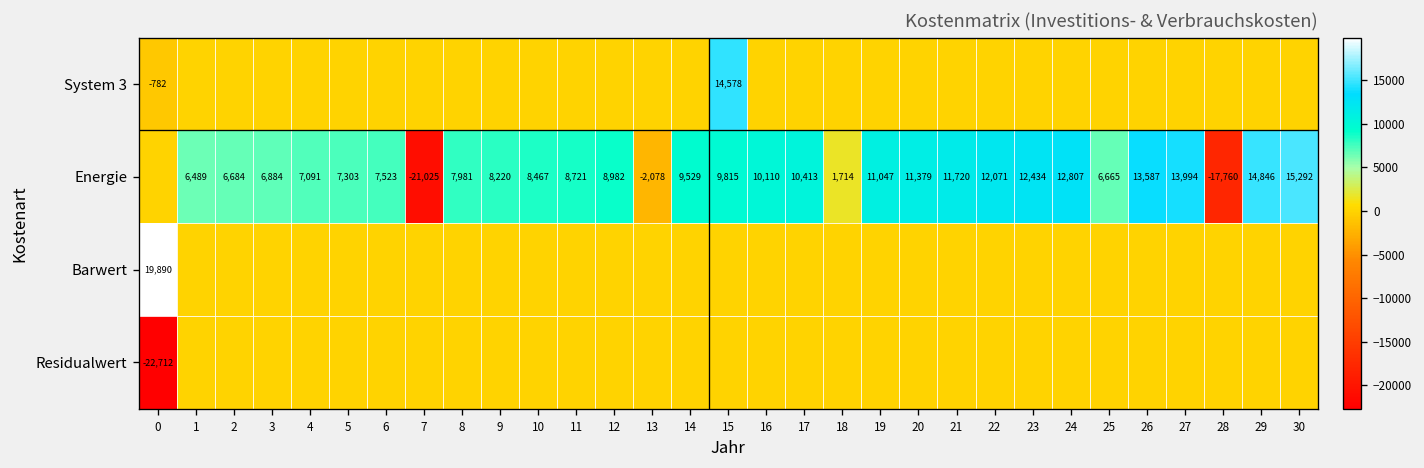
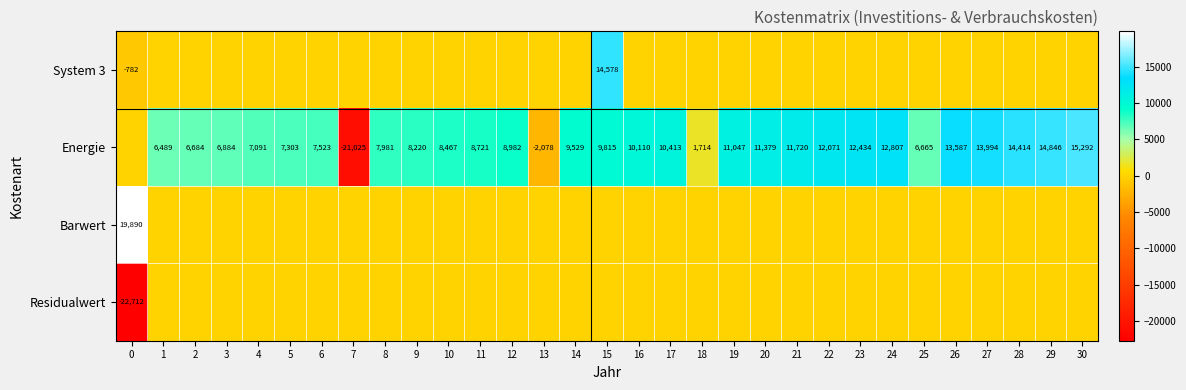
Energie, 28: -17,760 -> 14,414
